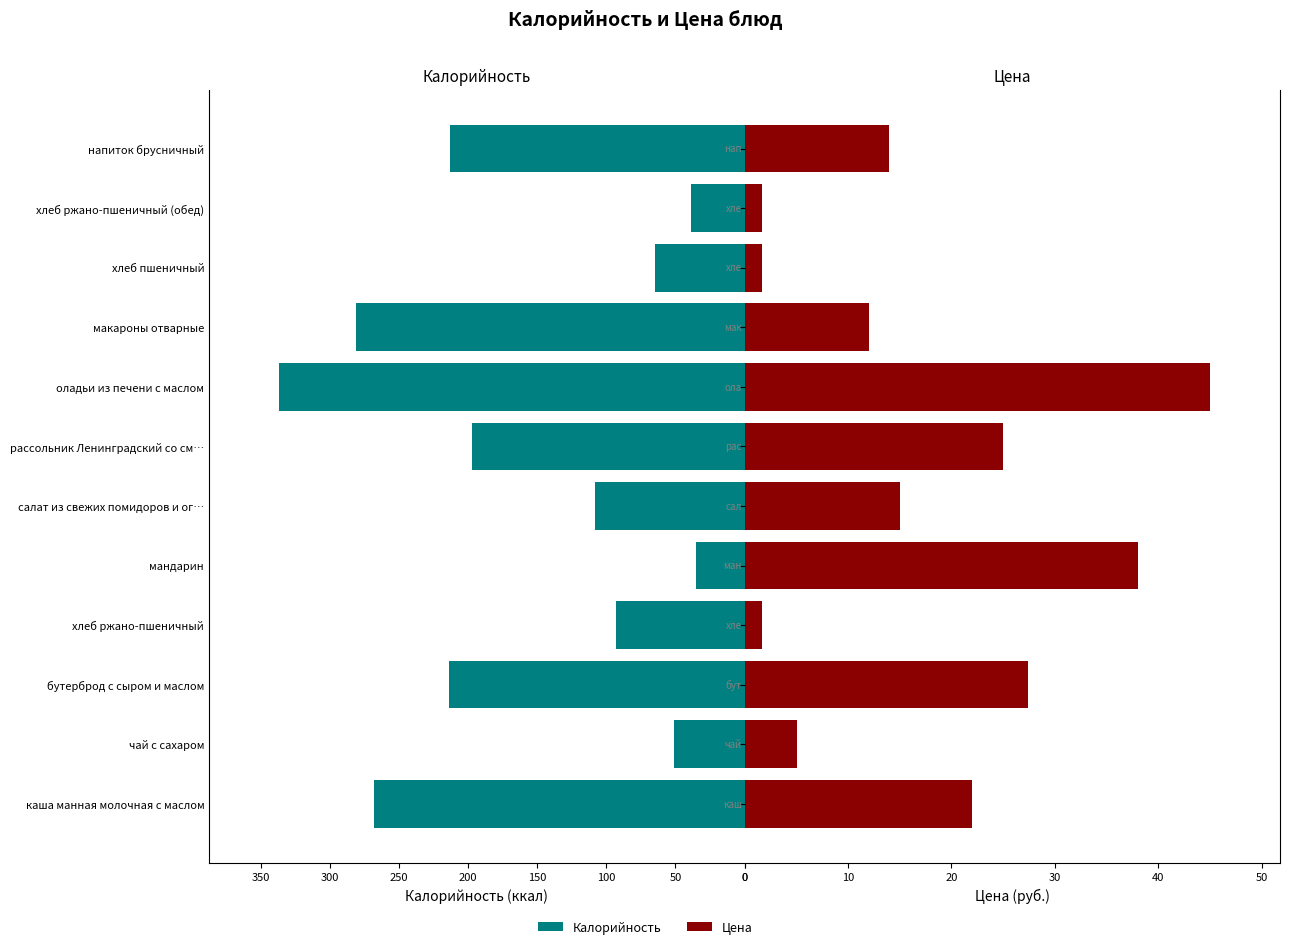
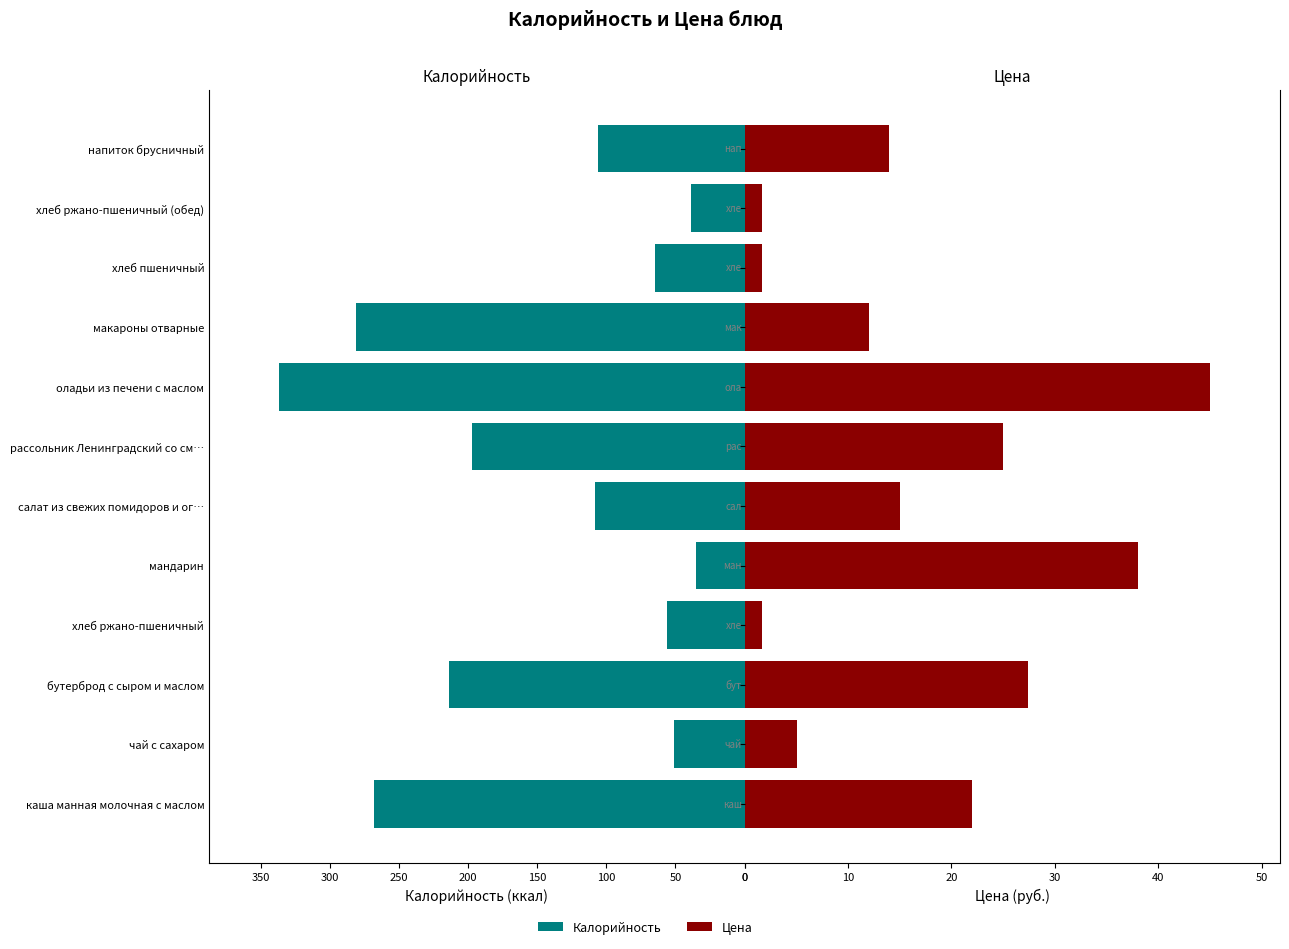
Калорийность, напиток брусничный: 213 -> 106
Калорийность, хлеб ржано-пшеничный: 93 -> 56
